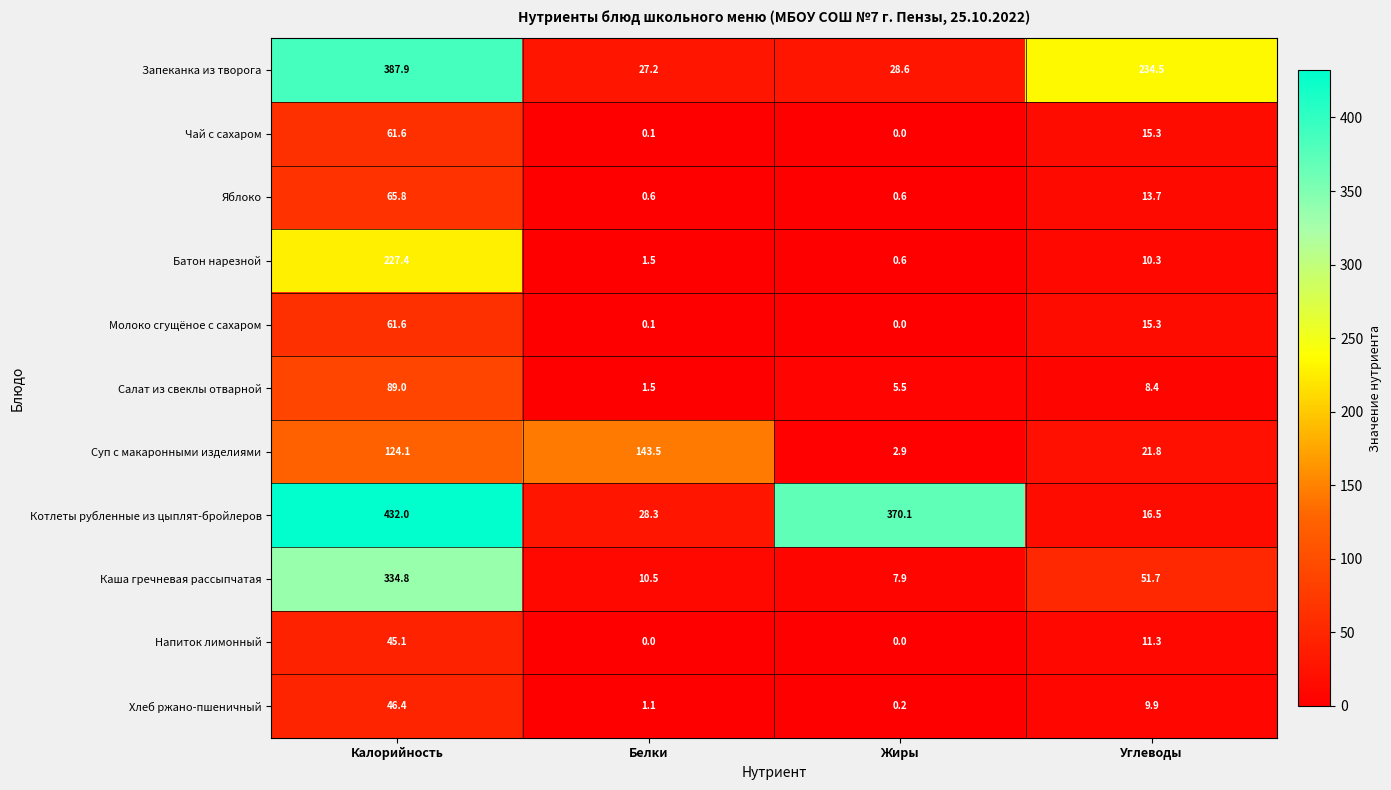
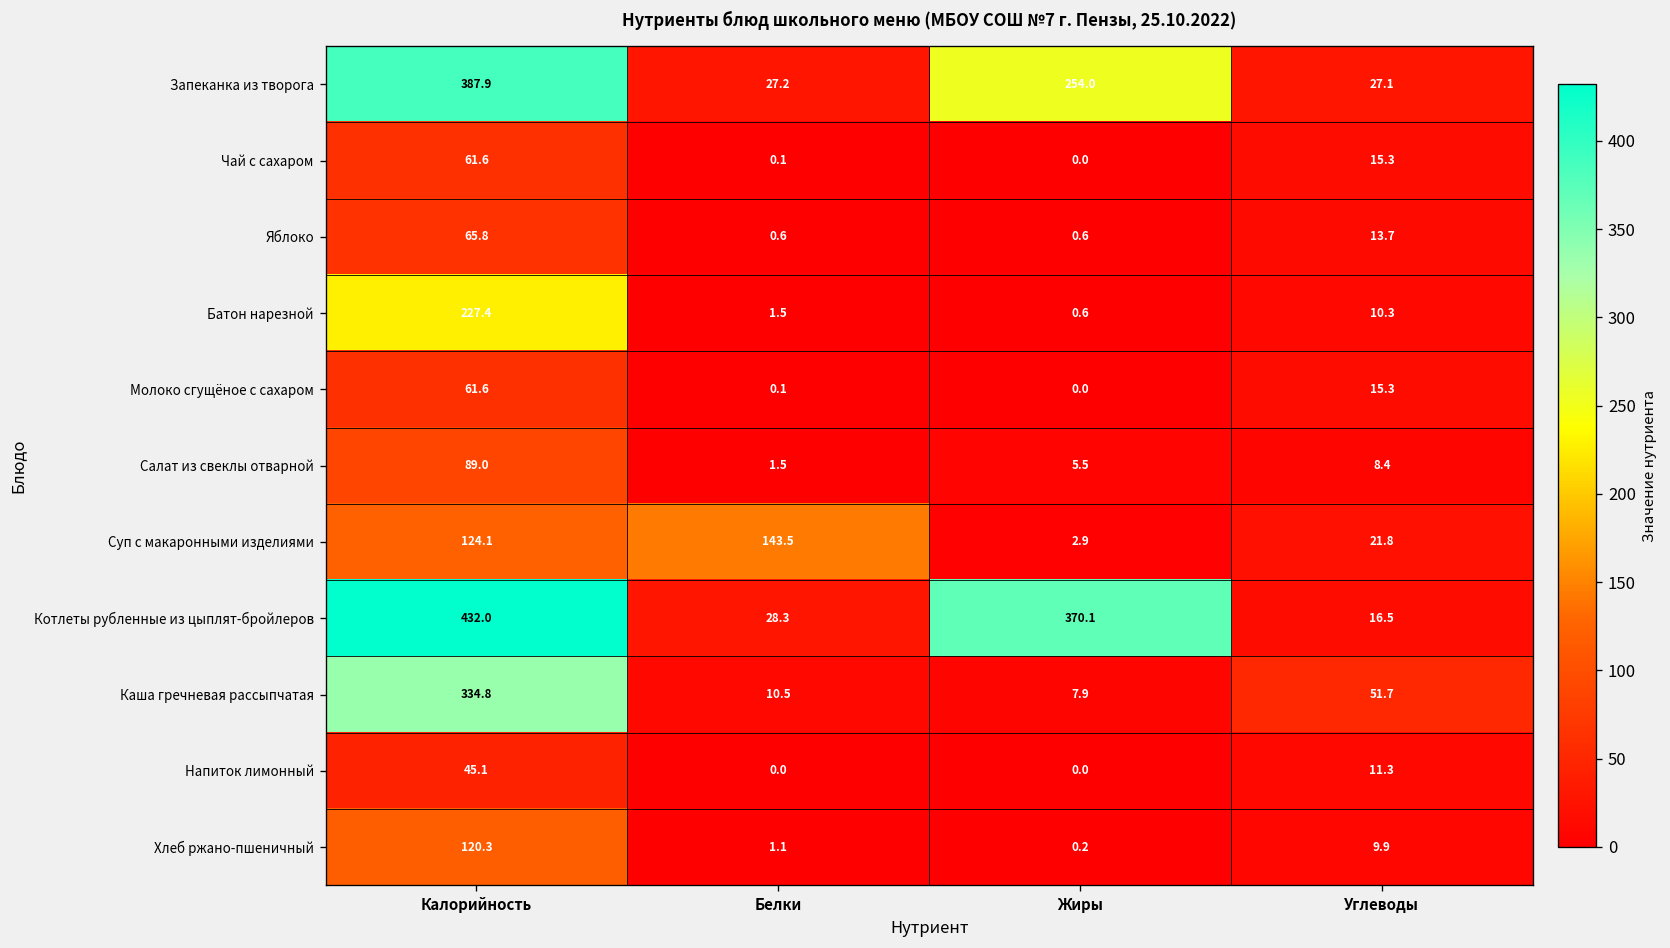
Запеканка из творога, Жиры: 28.6 -> 254.0
Запеканка из творога, Углеводы: 234.5 -> 27.1
Хлеб ржано-пшеничный, Калорийность: 46.4 -> 120.3
